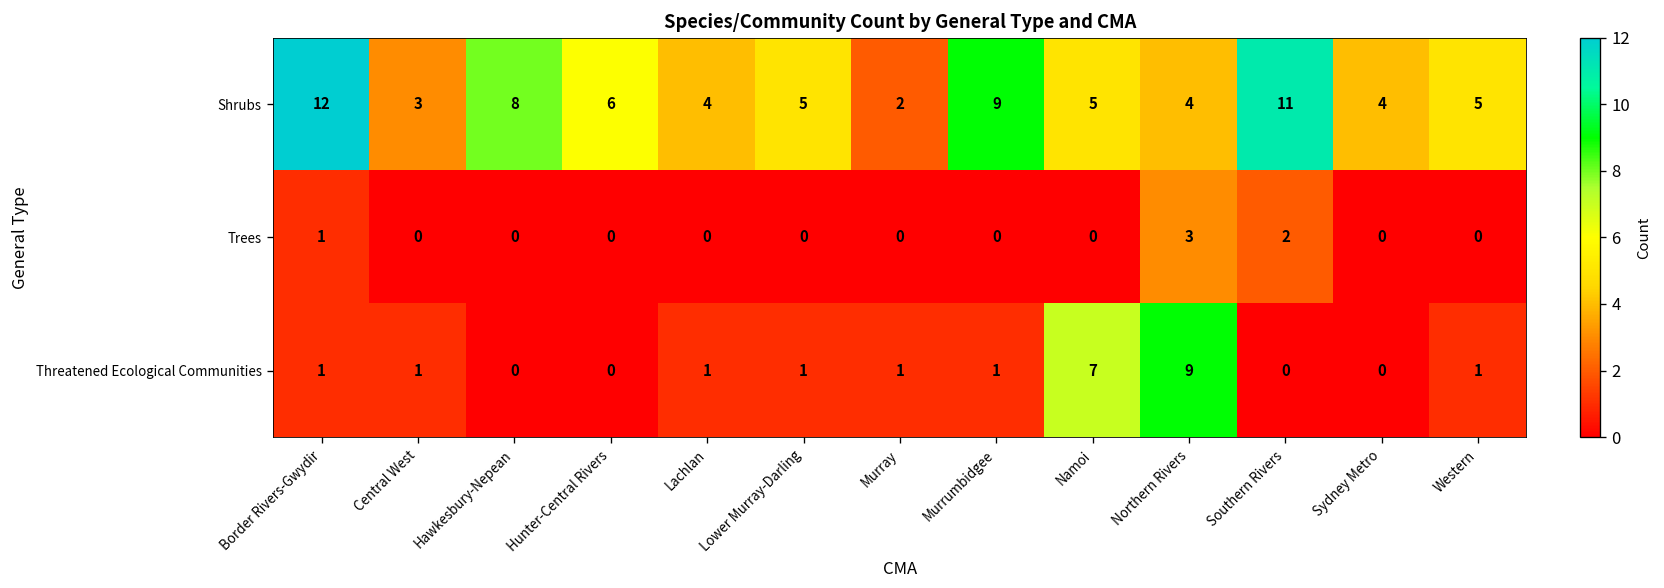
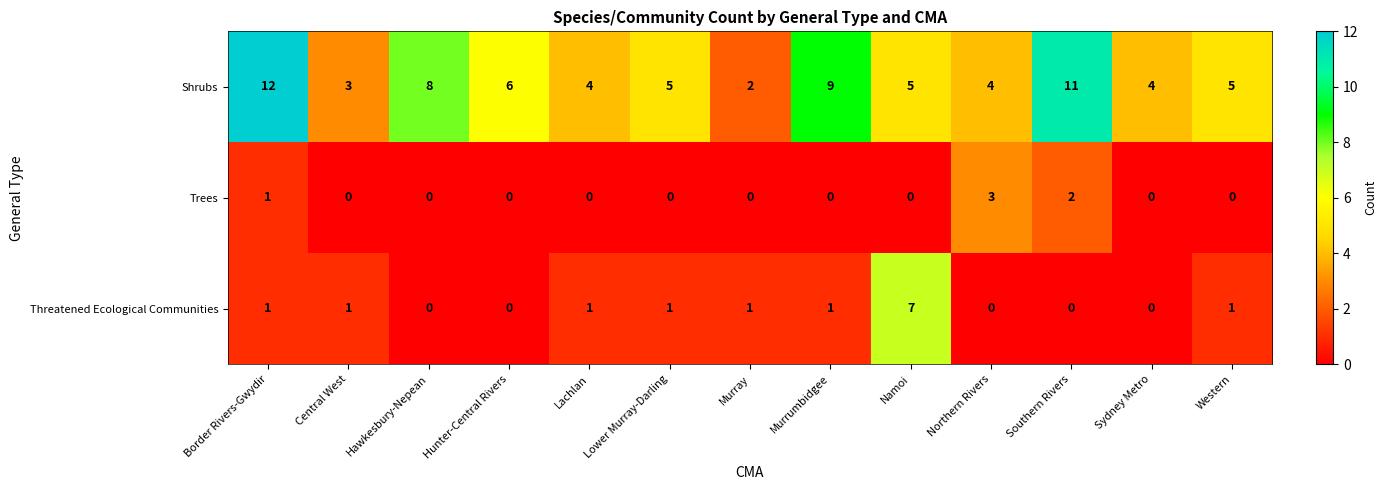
Threatened Ecological Communities, Northern Rivers: 9 -> 0
